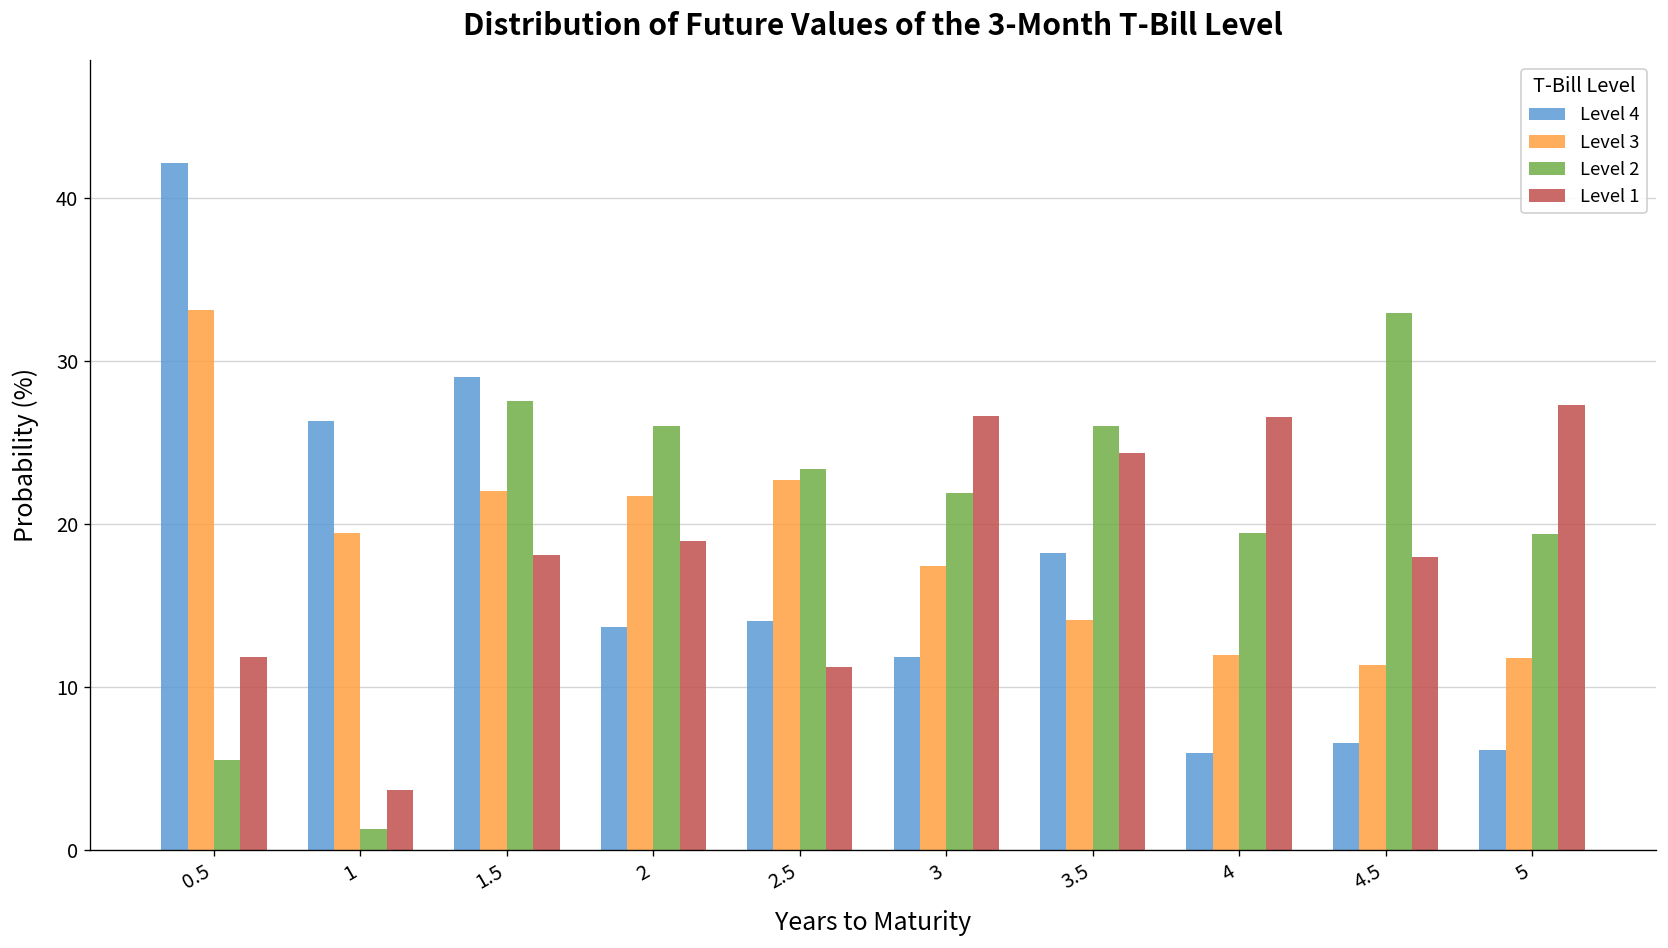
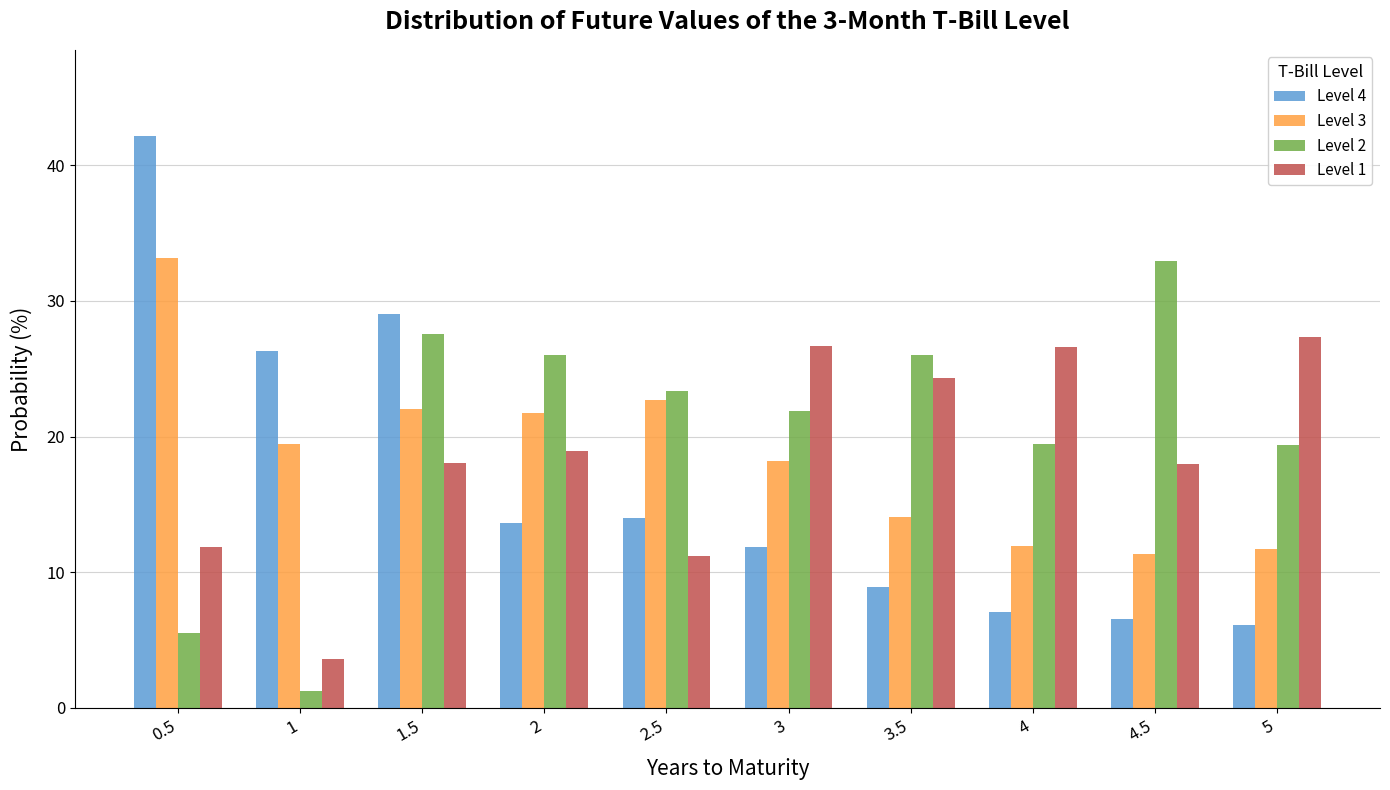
Level 3, 3: 17.4 -> 18.2
Level 4, 3.5: 18.2 -> 8.9
Level 4, 4: 5.9 -> 7.1
